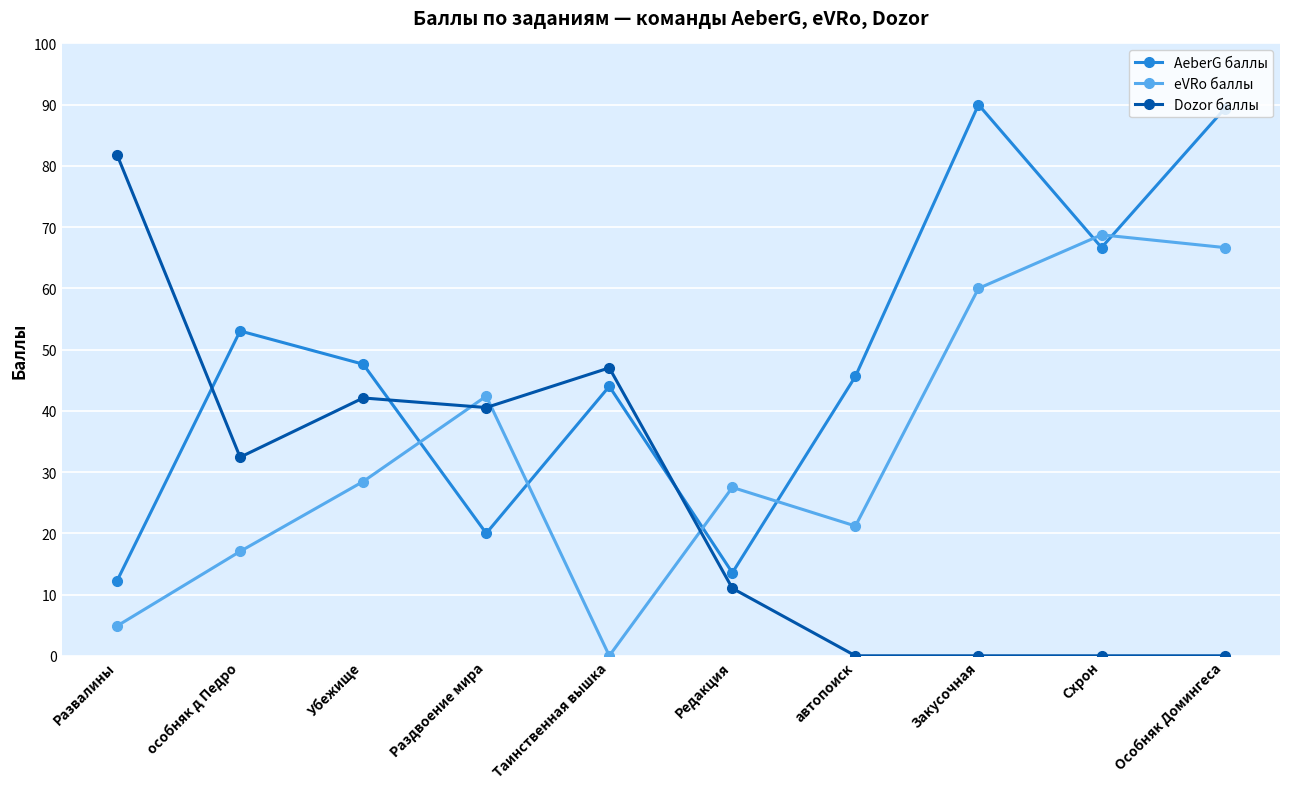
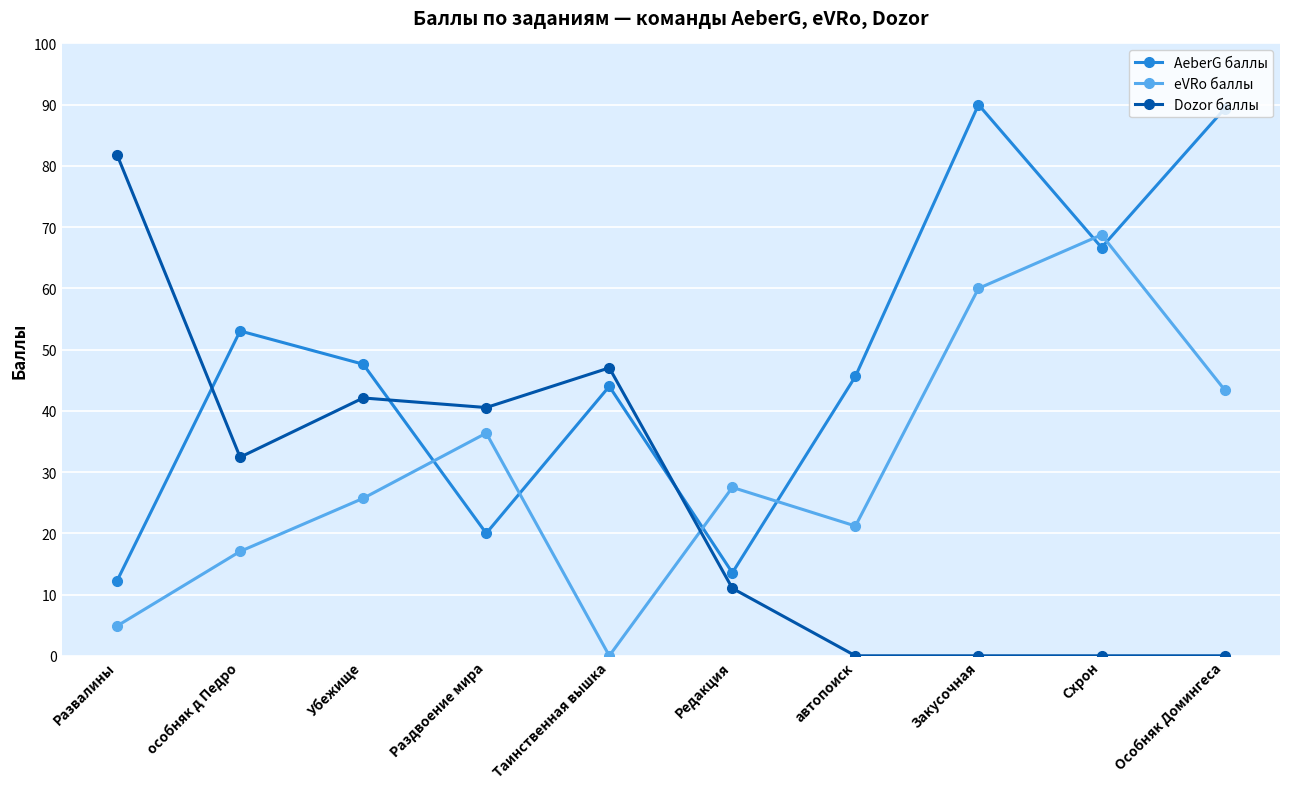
eVRo баллы, Убежище: 28 -> 26
eVRo баллы, Раздвоение мира: 42 -> 36
eVRo баллы, Особняк Домингеса: 67 -> 43
